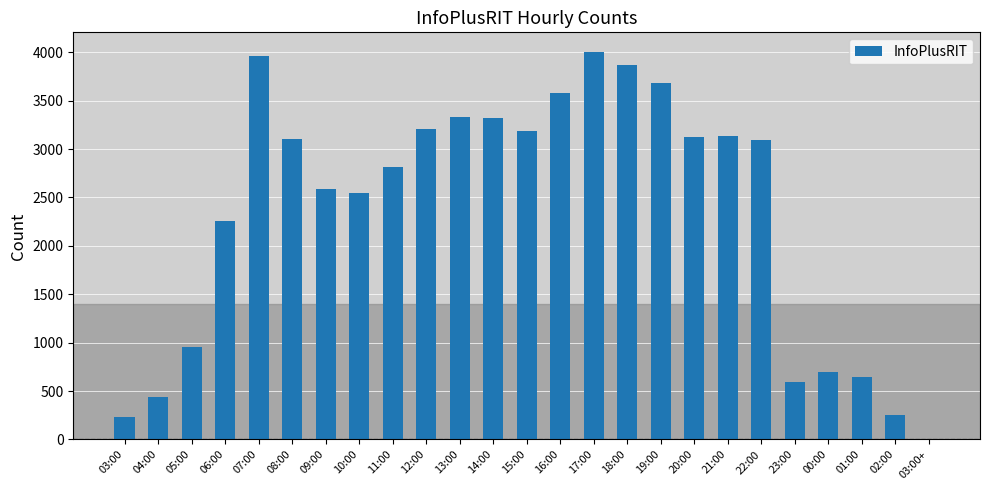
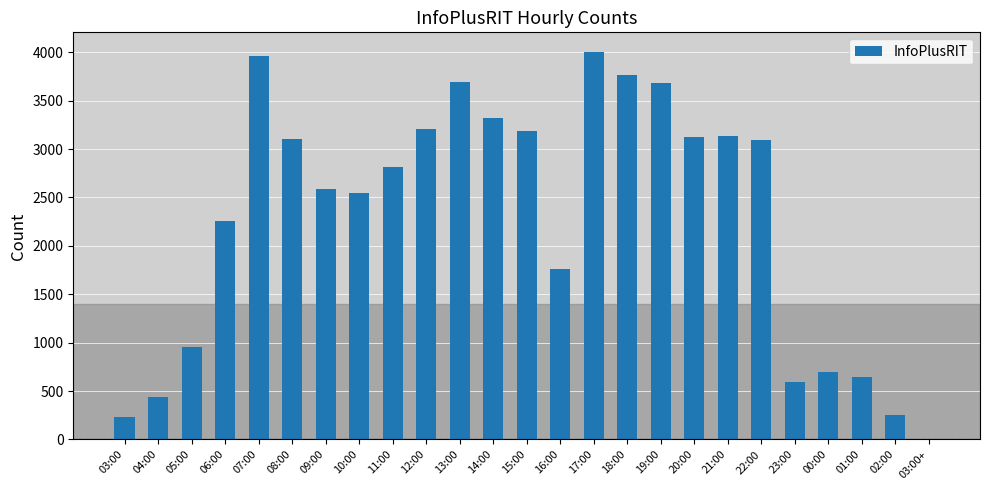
13:00: 3300 -> 3700
16:00: 3600 -> 1800
18:00: 3900 -> 3800
